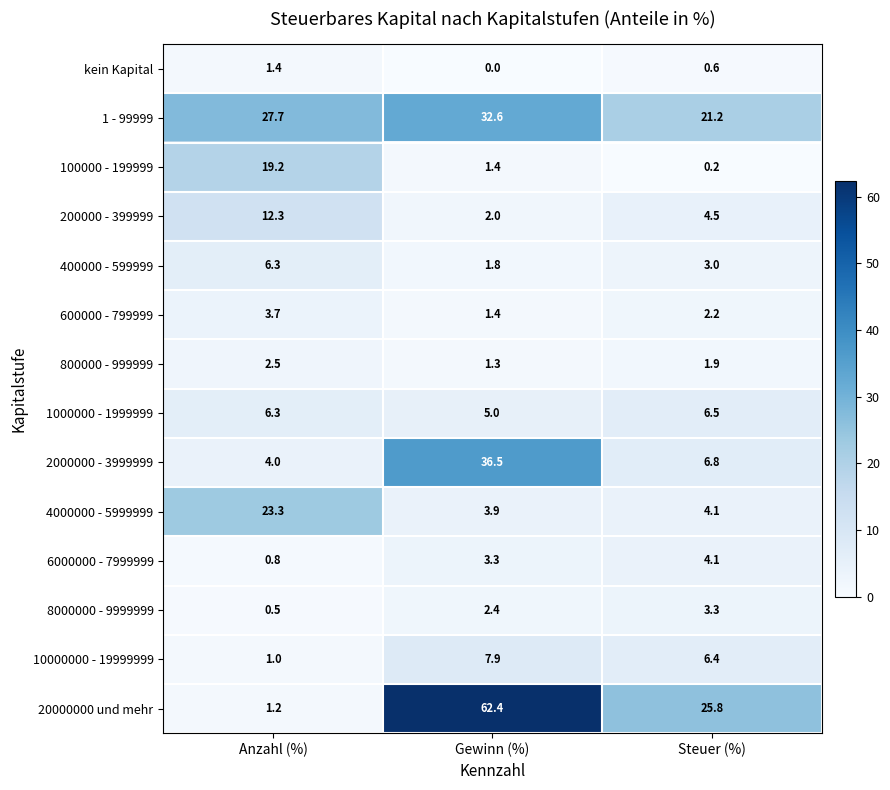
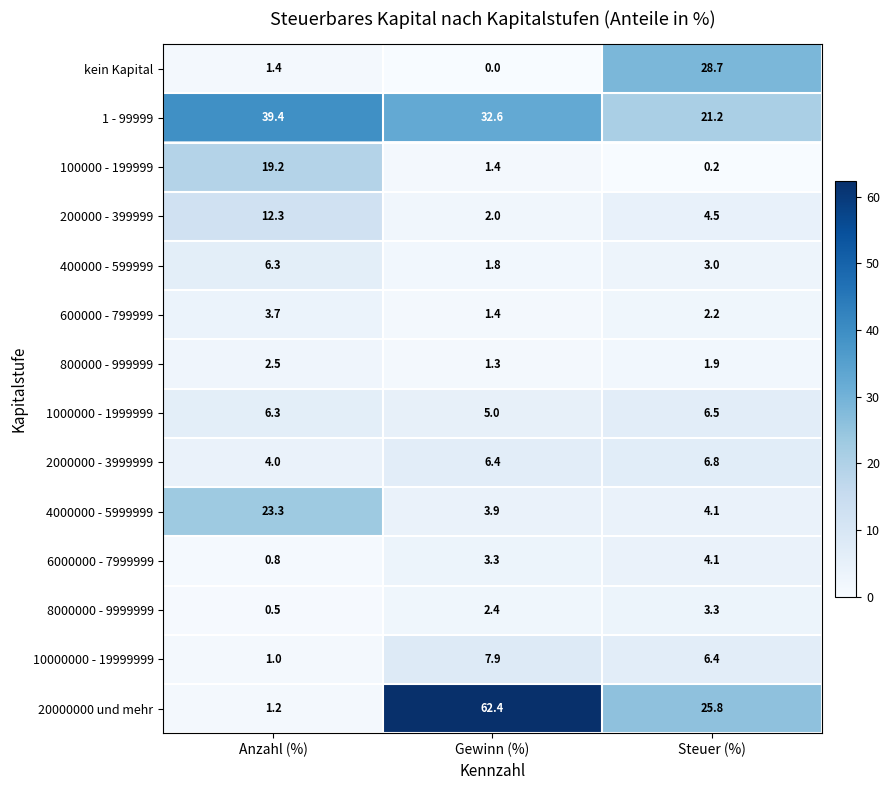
kein Kapital, Steuer (%): 0.6 -> 28.7
1 - 99999, Anzahl (%): 27.7 -> 39.4
2000000 - 3999999, Gewinn (%): 36.5 -> 6.4
